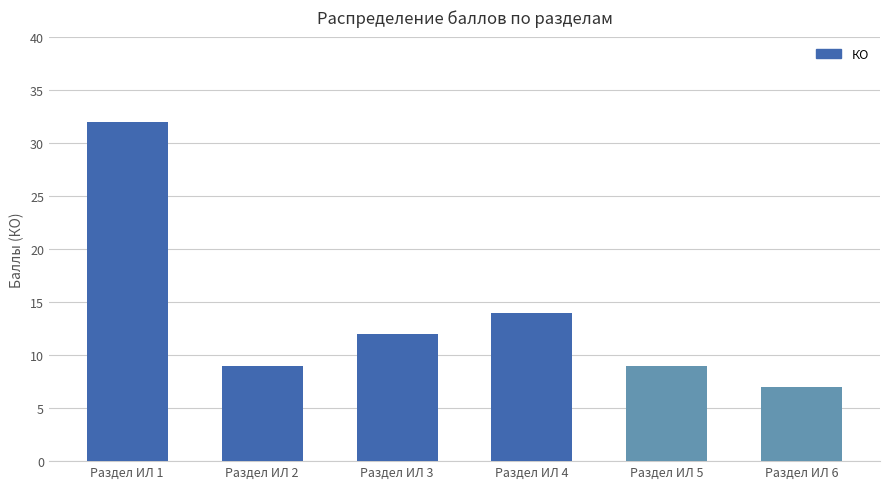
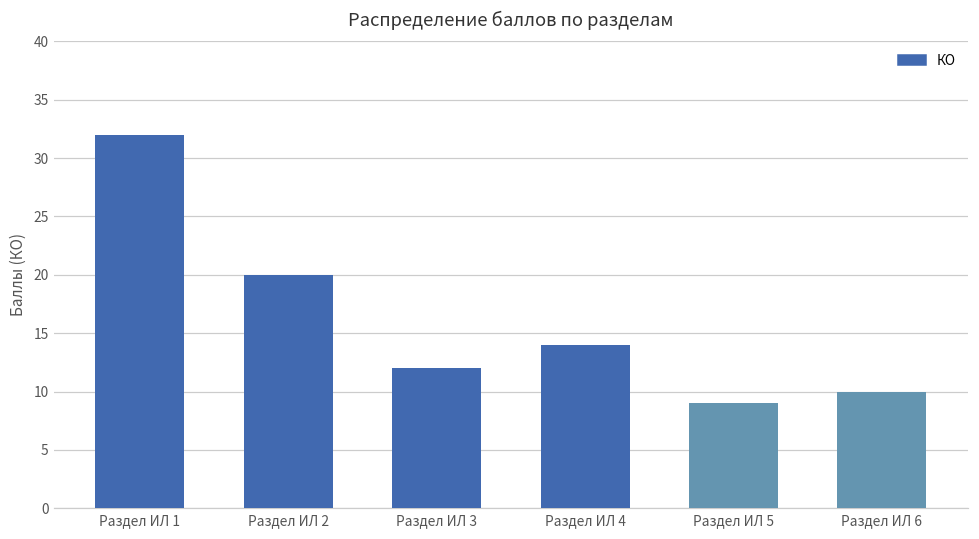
Раздел ИЛ 2: 9 -> 20
Раздел ИЛ 6: 7 -> 10
